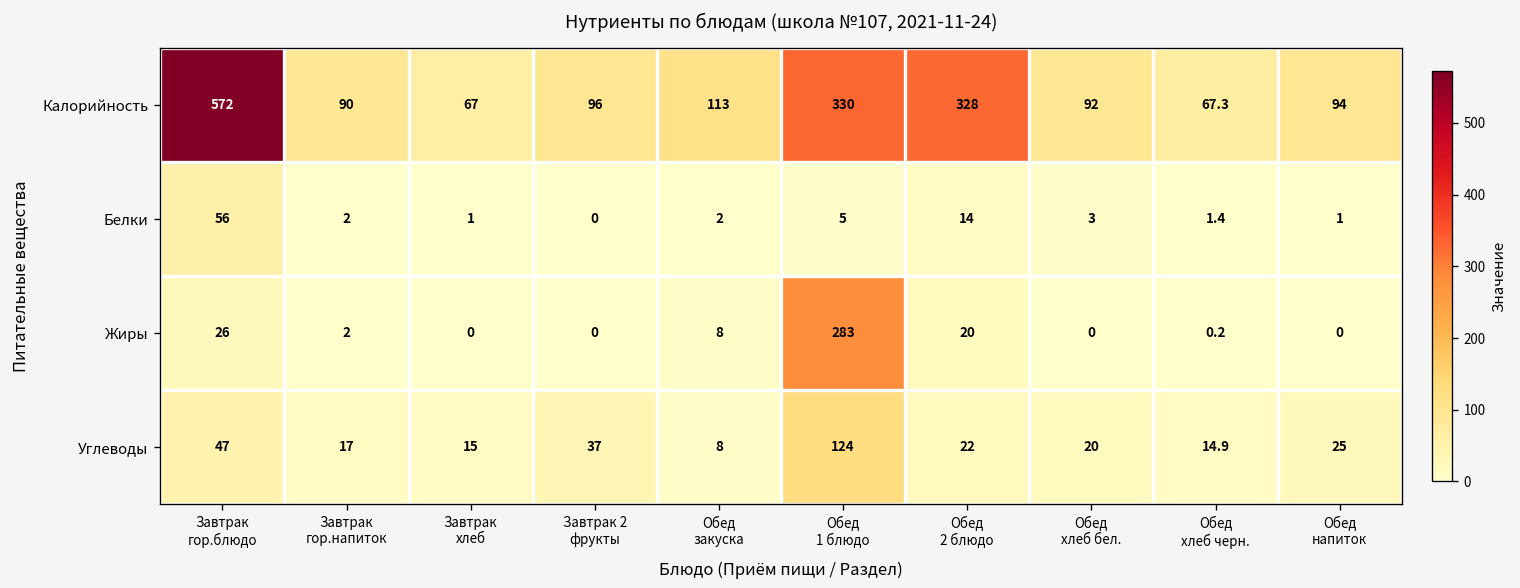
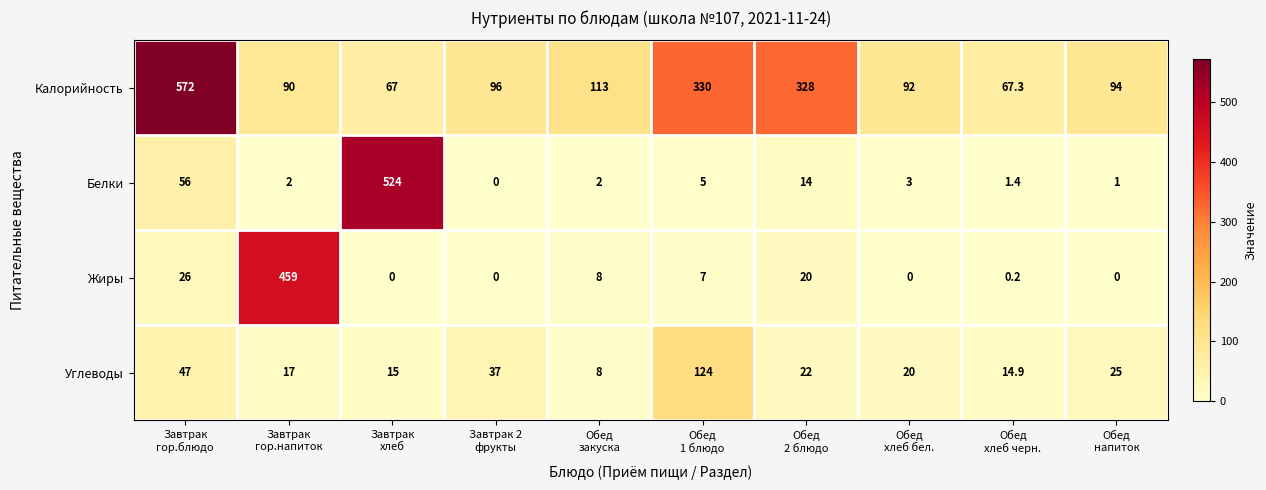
Белки, Завтрак хлеб: 1 -> 524
Жиры, Завтрак гор.напиток: 2 -> 459
Жиры, Обед 1 блюдо: 283 -> 7
